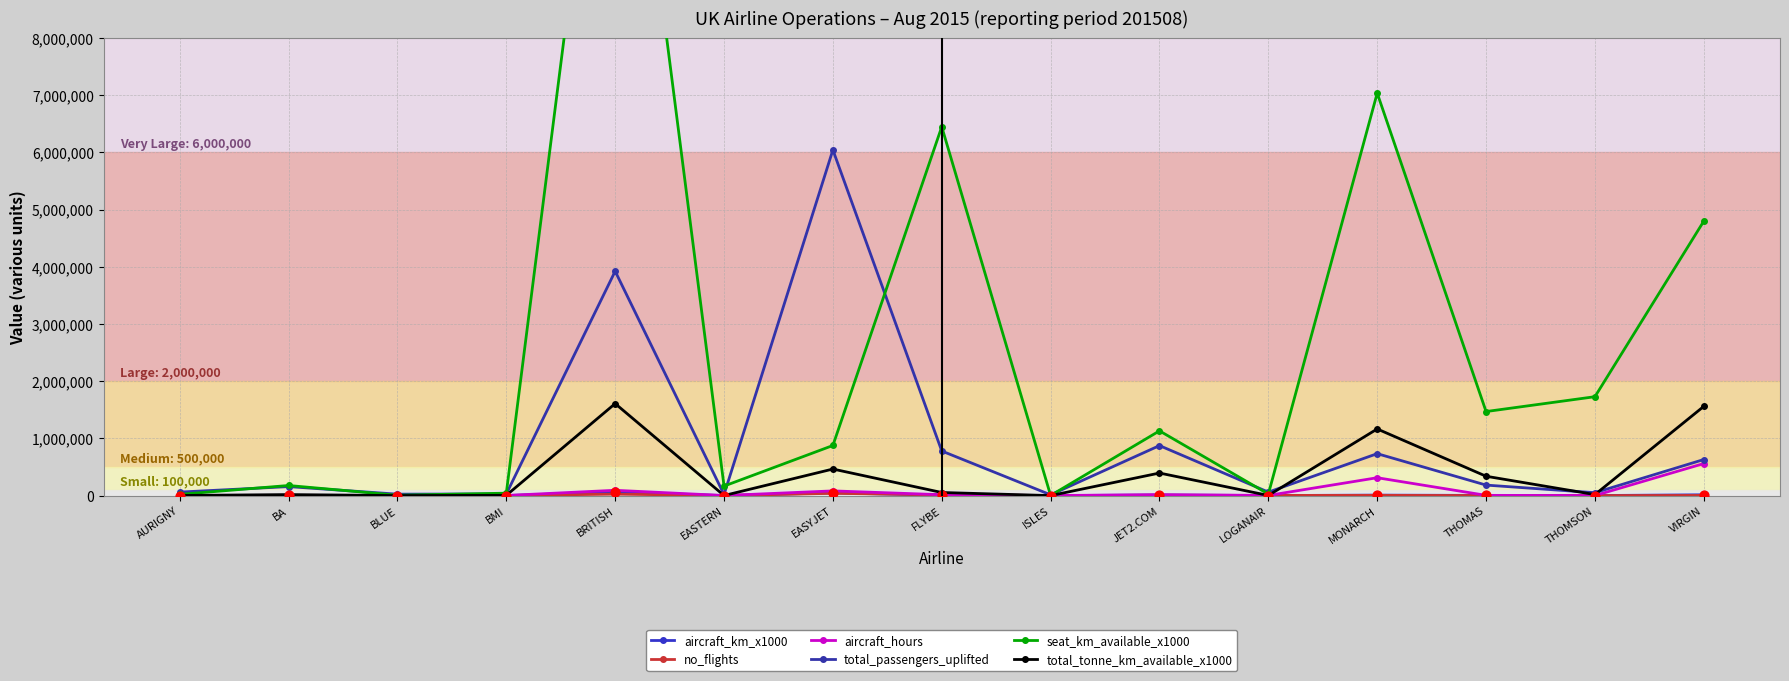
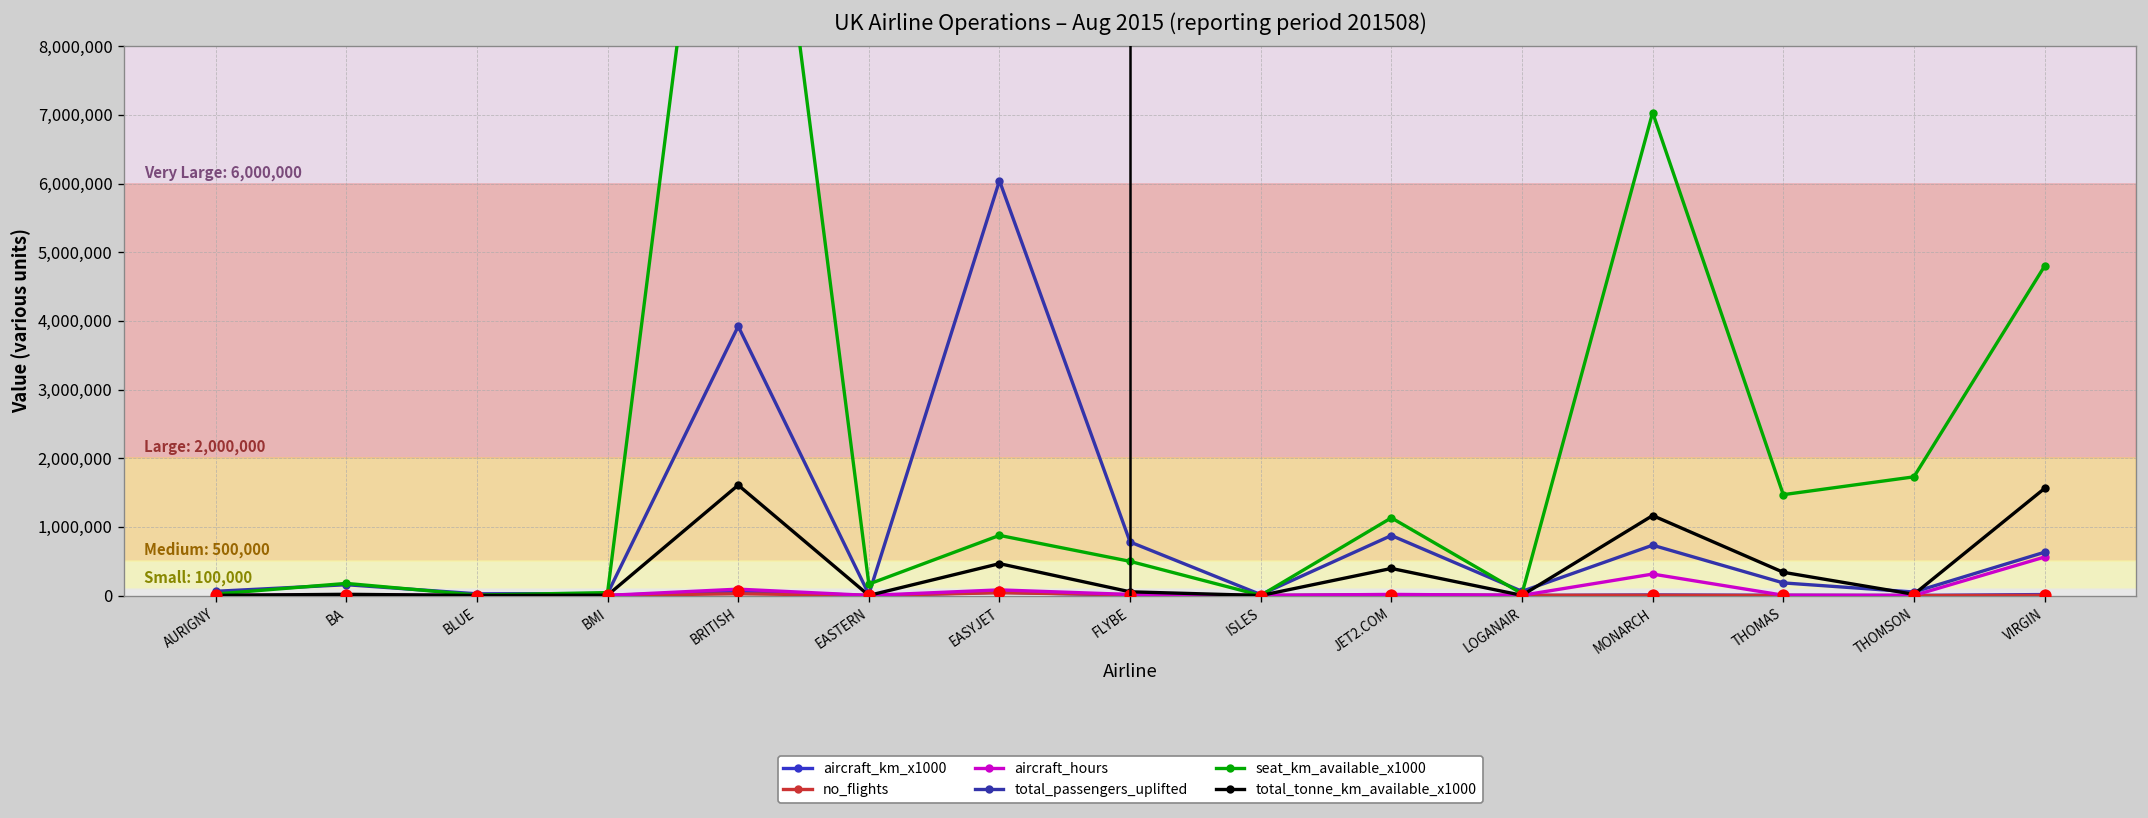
seat_km_available_x1000, FLYBE: 6,400,000 -> 500,000
